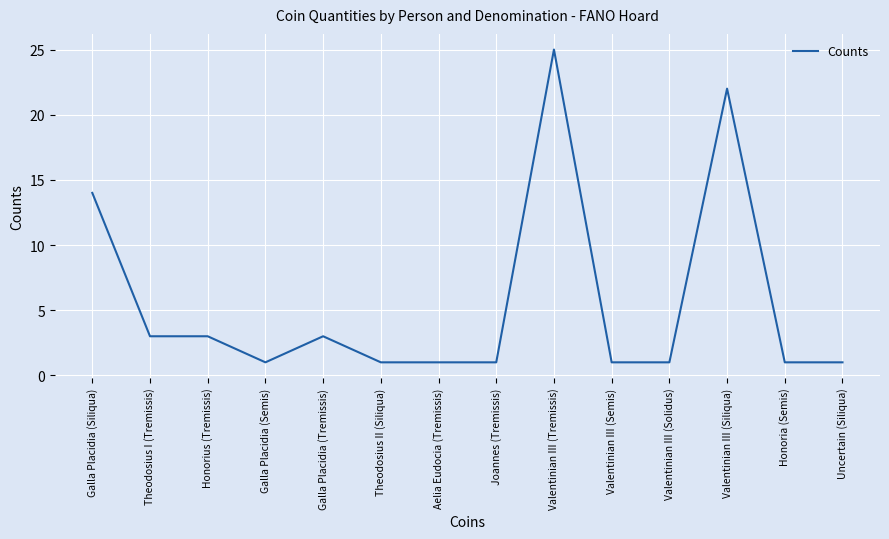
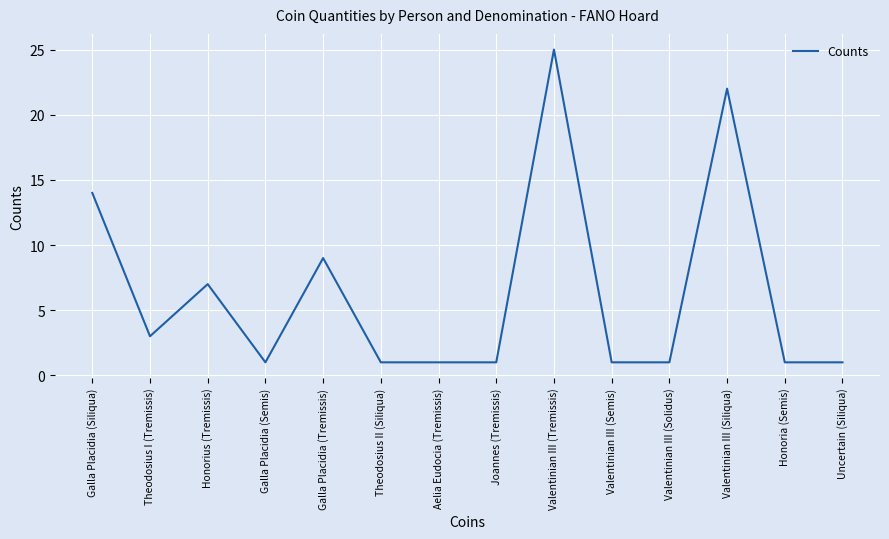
Honorius (Tremissis): 3 -> 7
Galla Placidia (Tremissis): 3 -> 9
